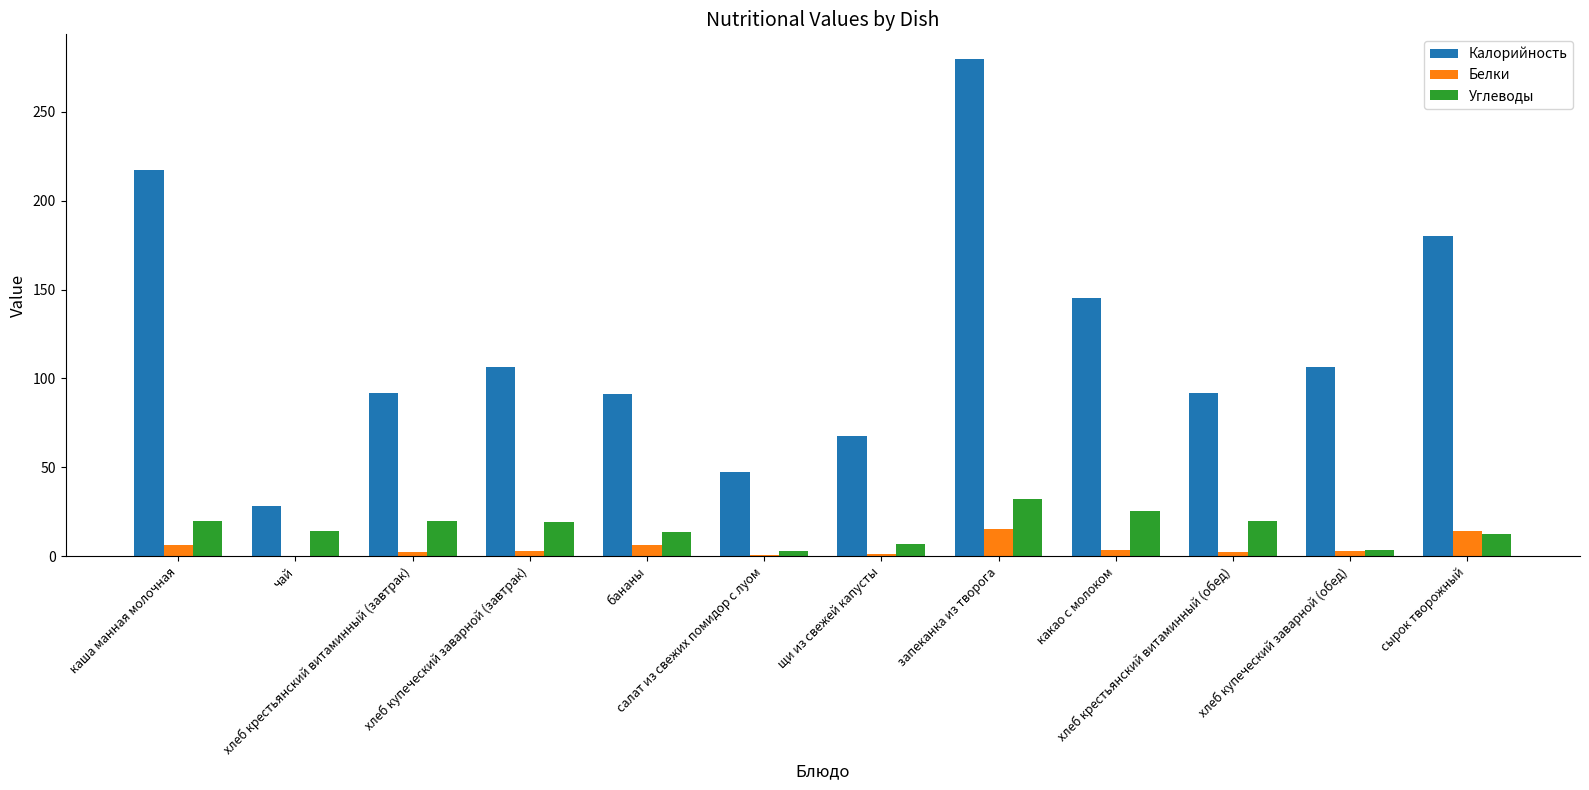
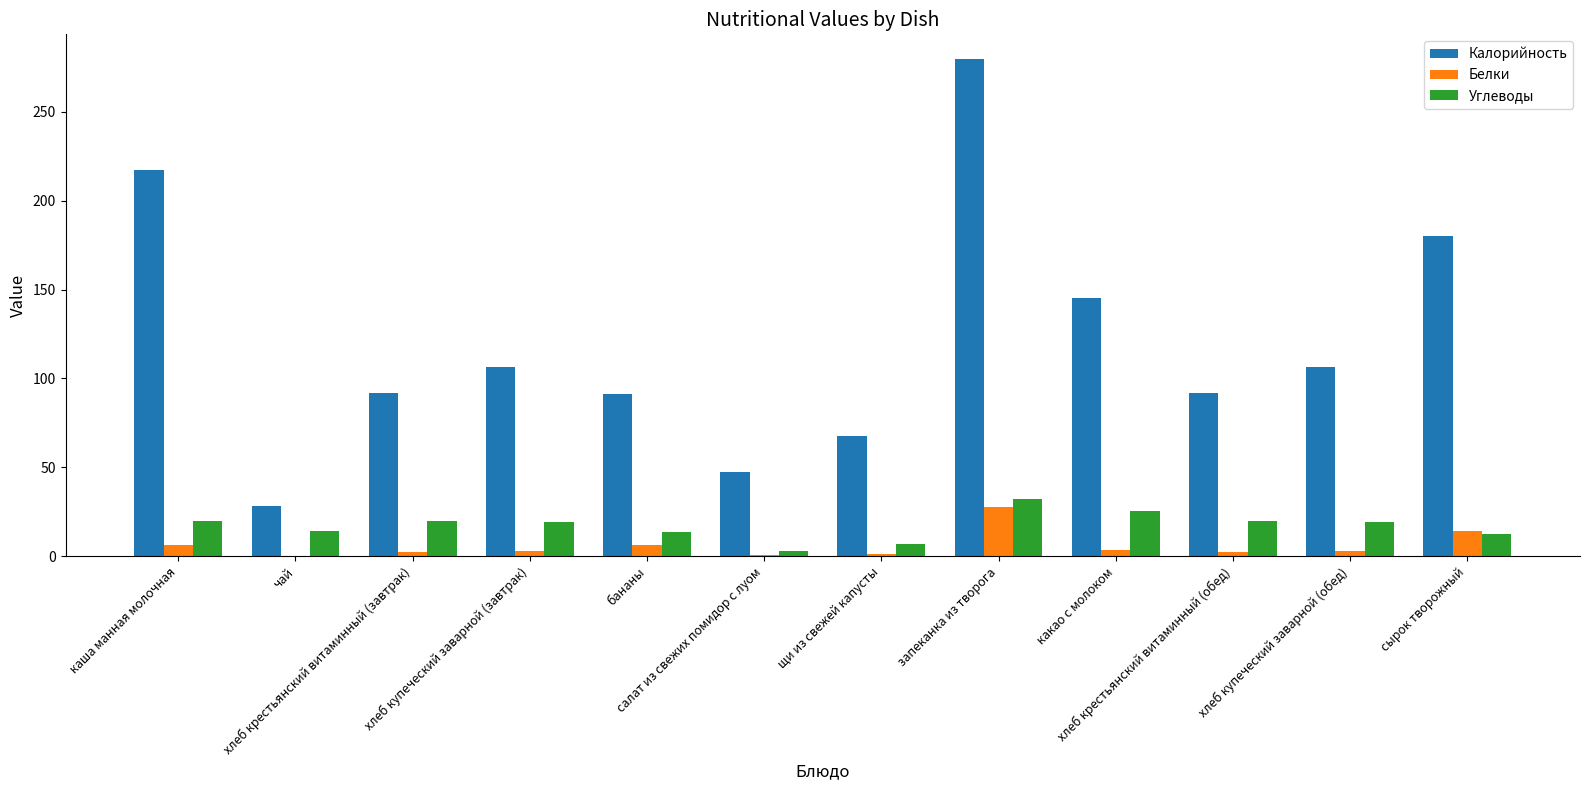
Белки, запеканка из творога: 15 -> 28
Углеводы, хлеб купеческий заварной (обед): 3 -> 19
